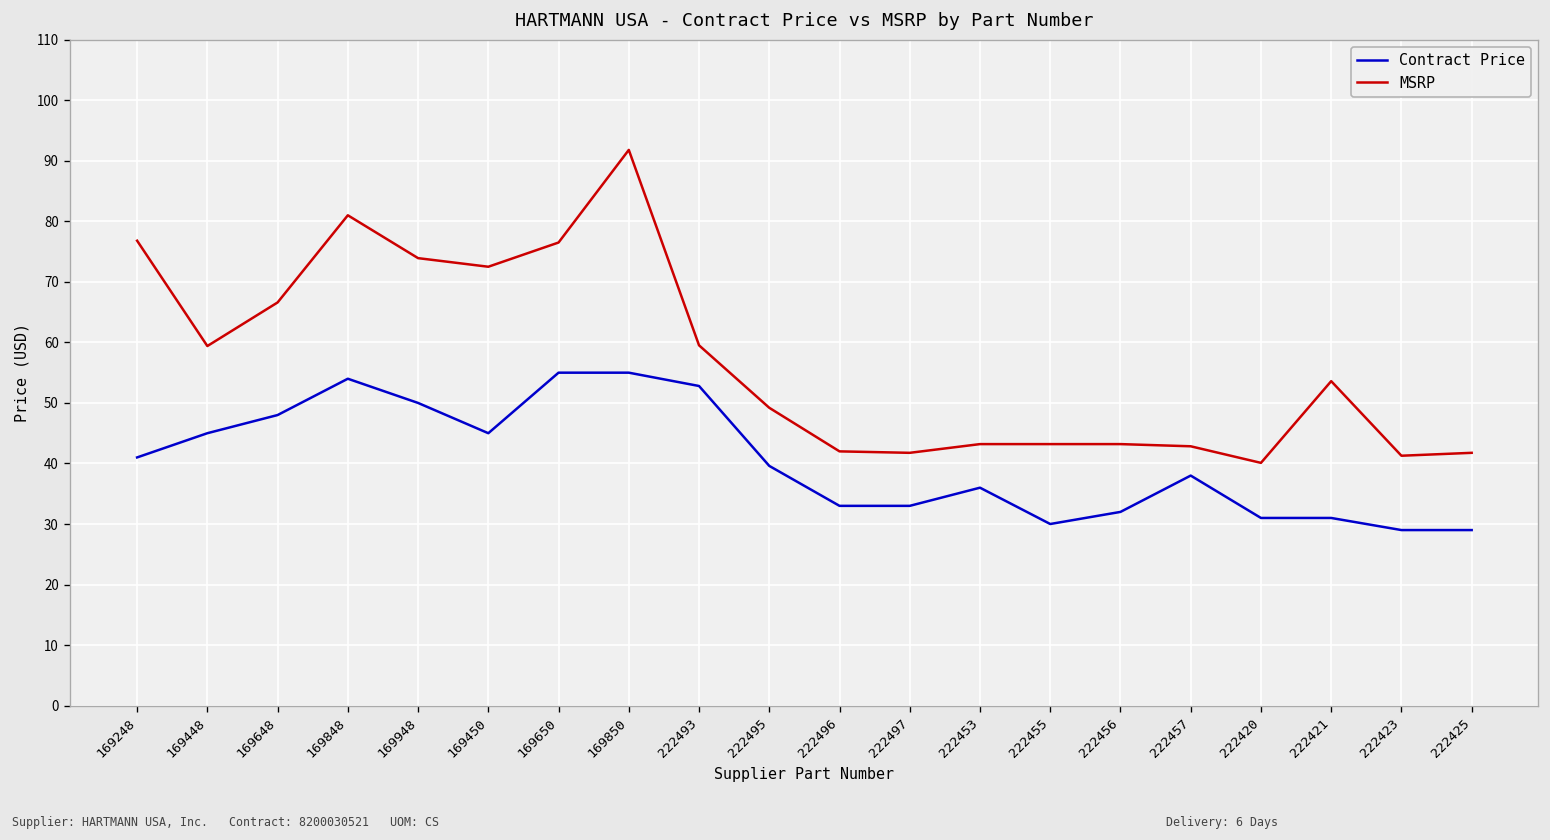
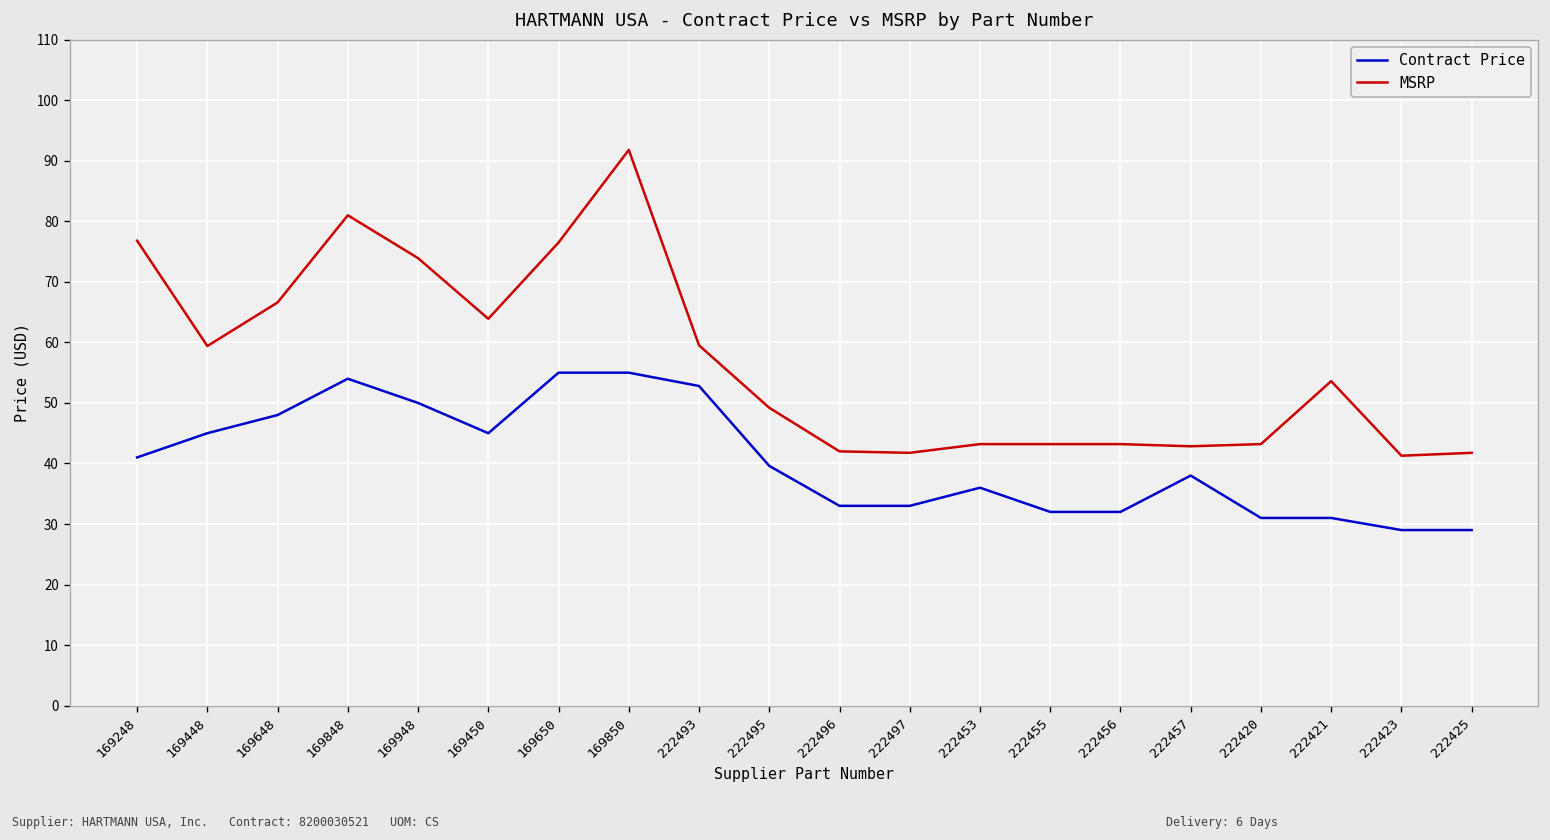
MSRP, 169450: 73 -> 64
Contract Price, 222455: 30 -> 32
MSRP, 222420: 40 -> 43
